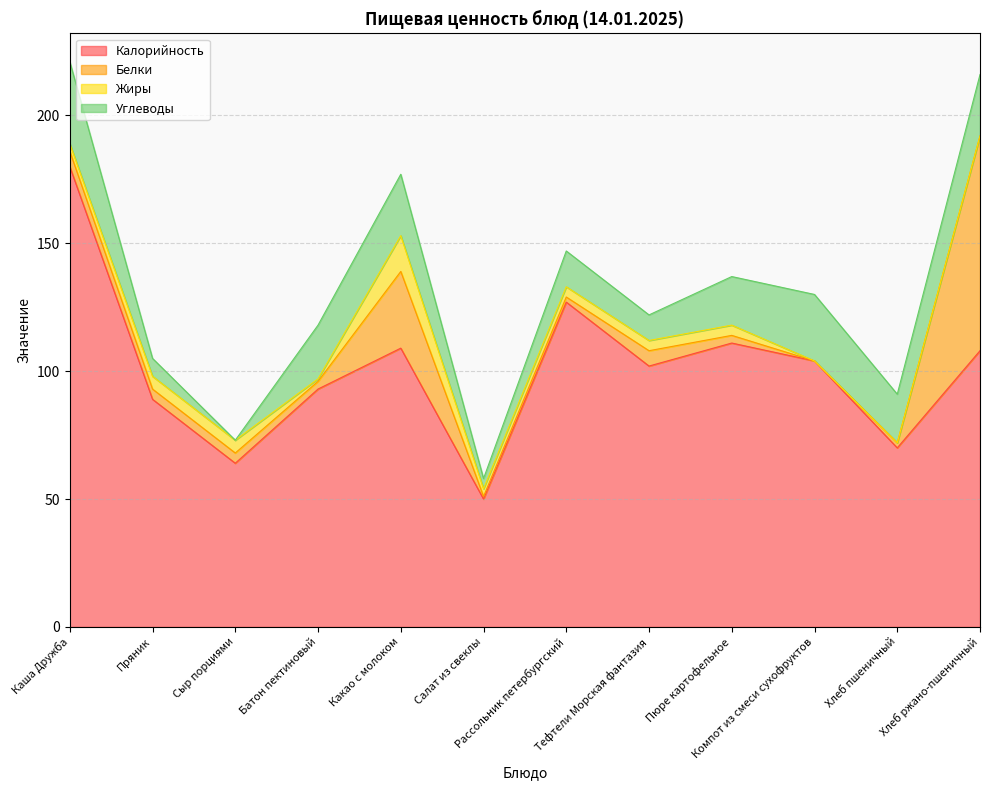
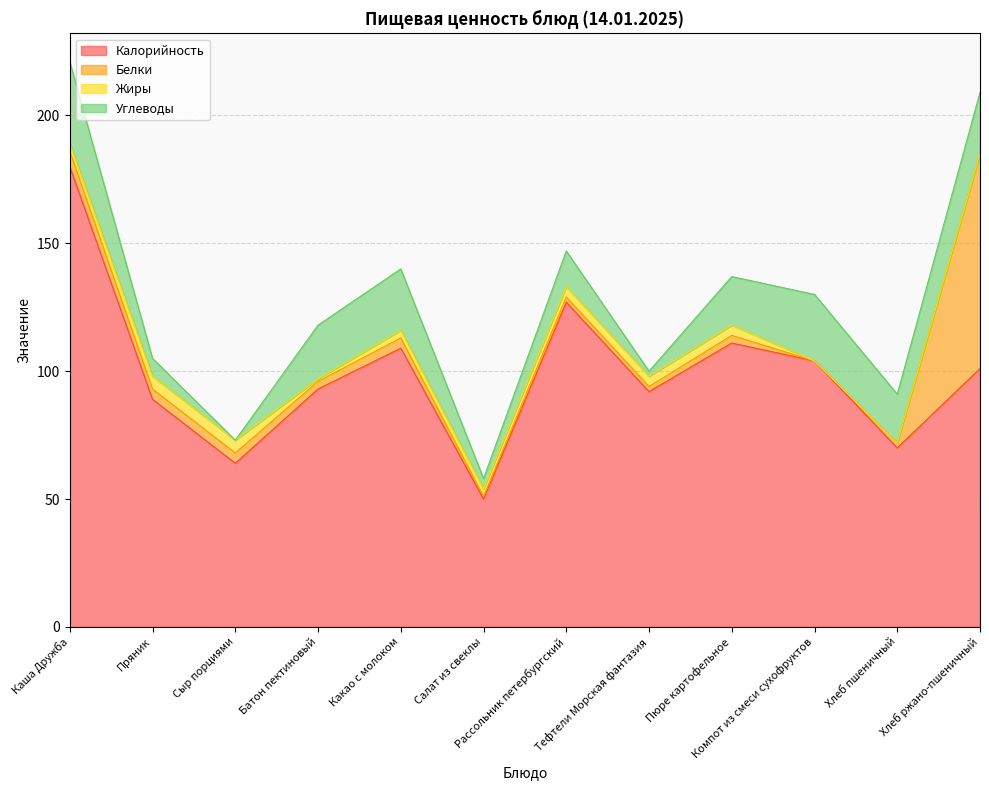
Белки, Какао с молоком: 30 -> 4
Жиры, Какао с молоком: 14 -> 3
Калорийность, Тефтели Морская фантазия: 102 -> 92
Белки, Тефтели Морская фантазия: 6 -> 2
Углеводы, Тефтели Морская фантазия: 10 -> 2
Калорийность, Хлеб ржано-пшеничный: 108 -> 101
